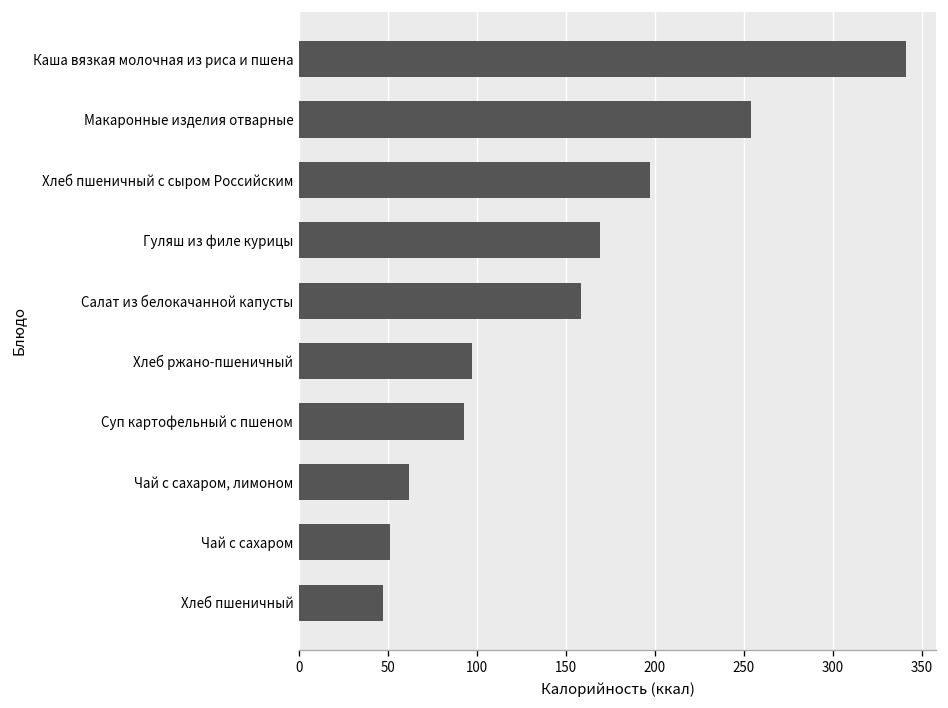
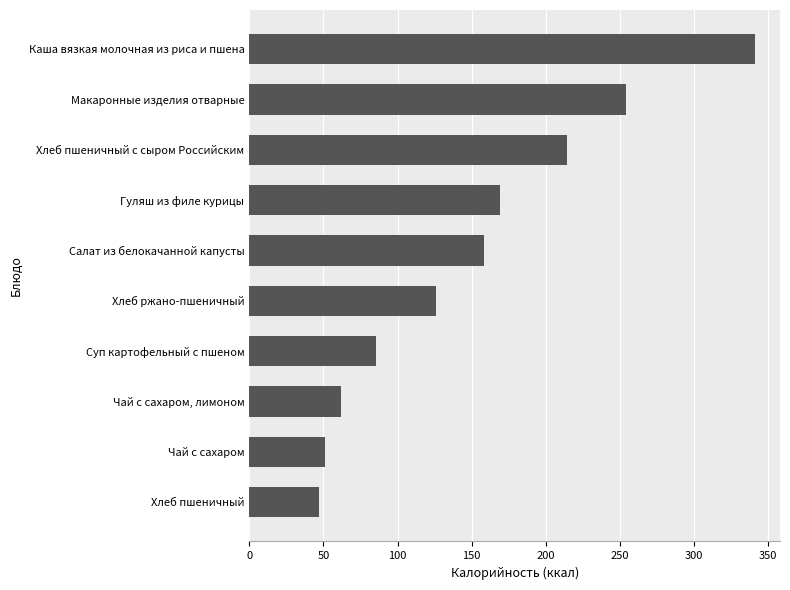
Хлеб пшеничный с сыром Российским: 197 -> 214
Хлеб ржано-пшеничный: 97 -> 126
Суп картофельный с пшеном: 93 -> 86
